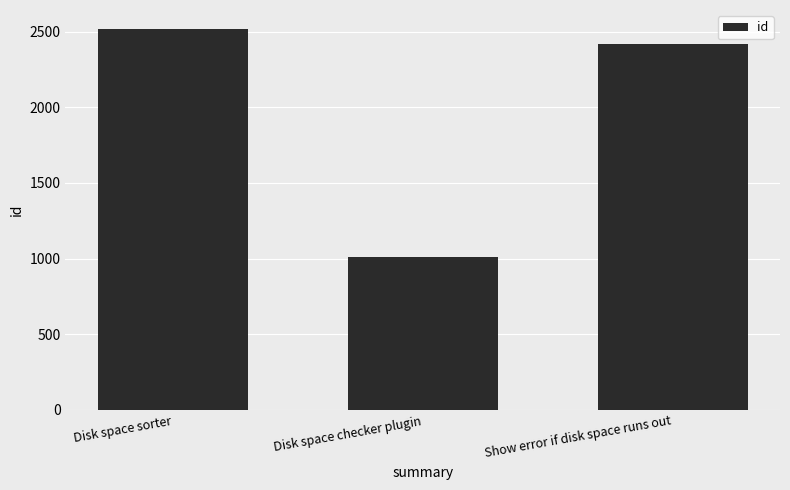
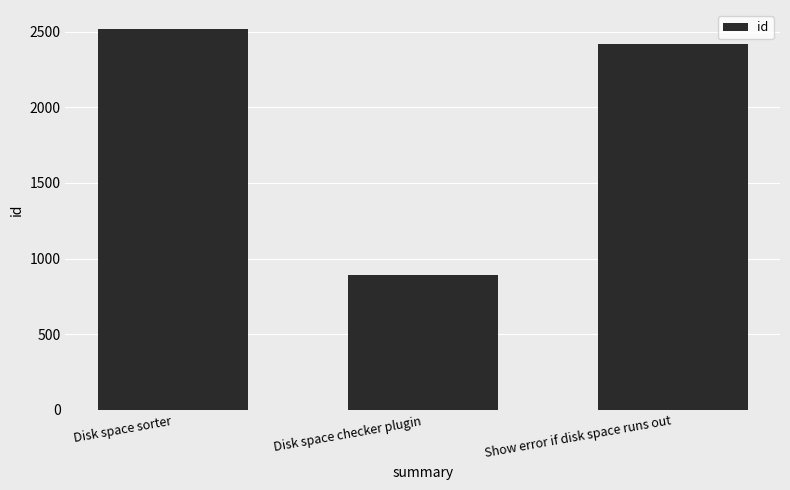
Disk space checker plugin: 1010 -> 890
